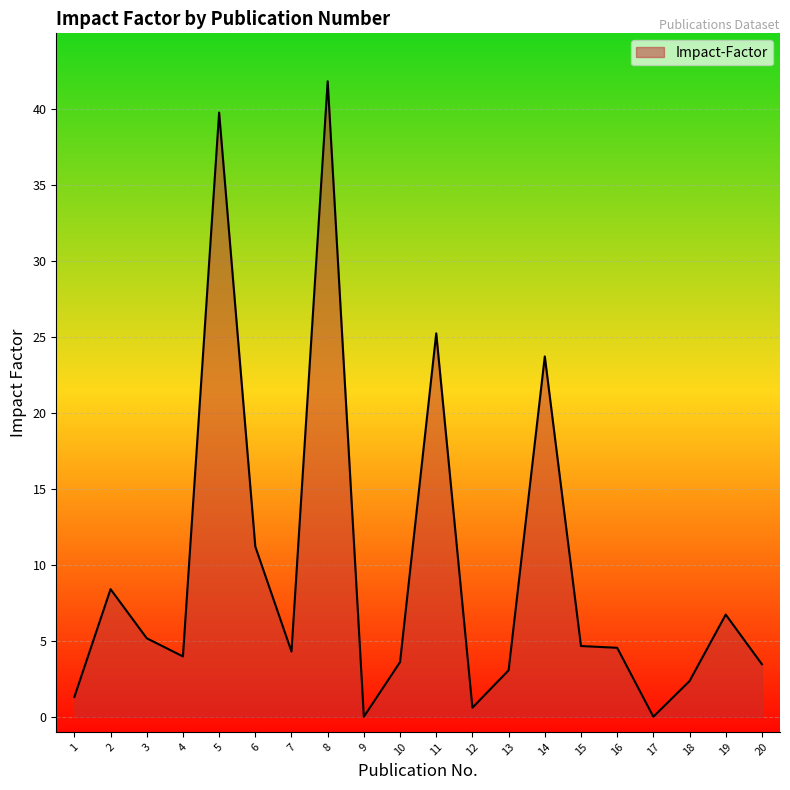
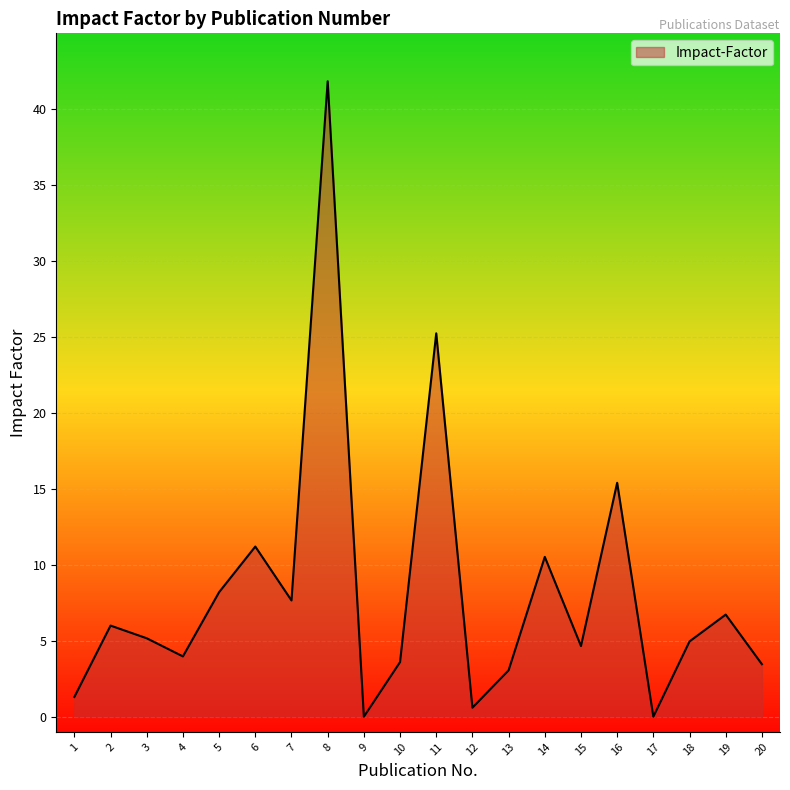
2: 8.4 -> 6.0
5: 39.8 -> 8.2
7: 4.3 -> 7.7
14: 23.7 -> 10.5
16: 4.5 -> 15.4
18: 2.3 -> 5.0
